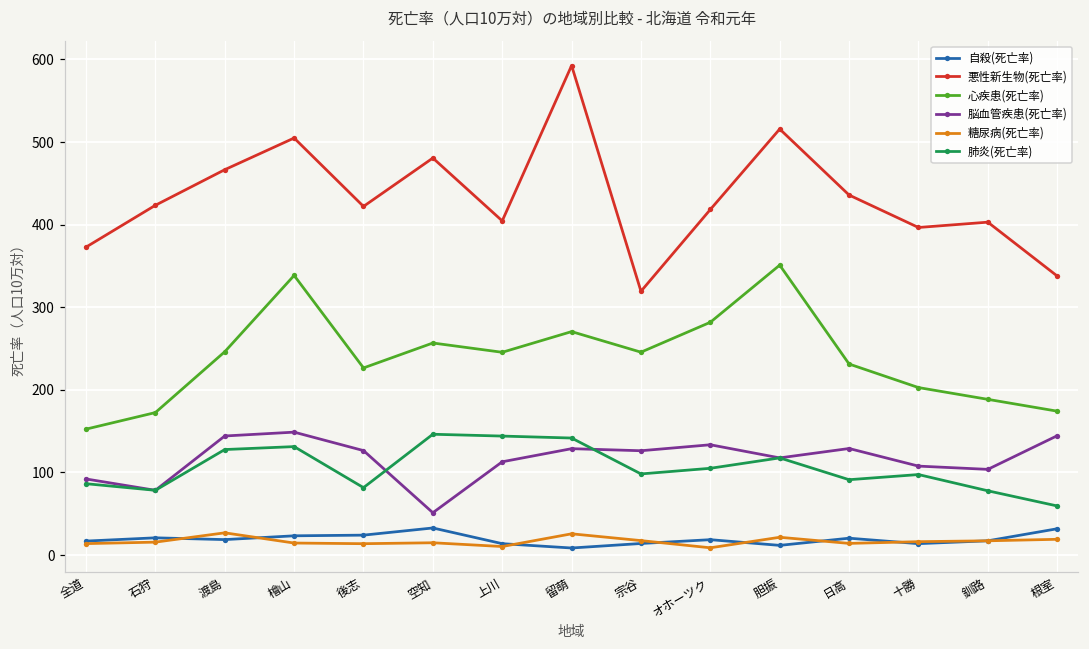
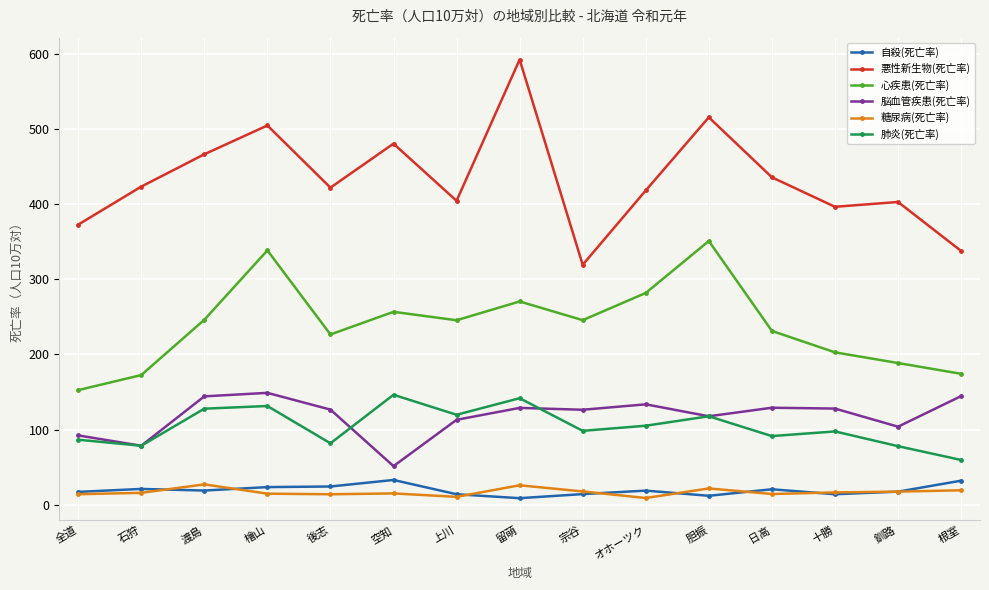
肺炎(死亡率), 上川: 140 -> 120
脳血管疾患(死亡率), 十勝: 110 -> 130
